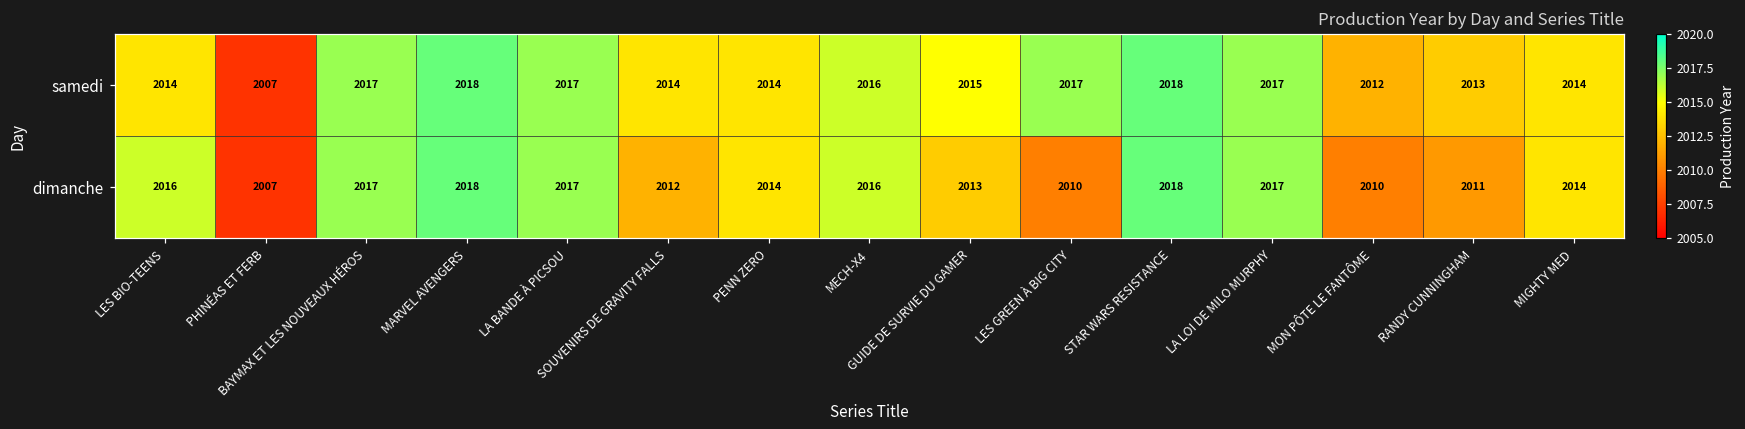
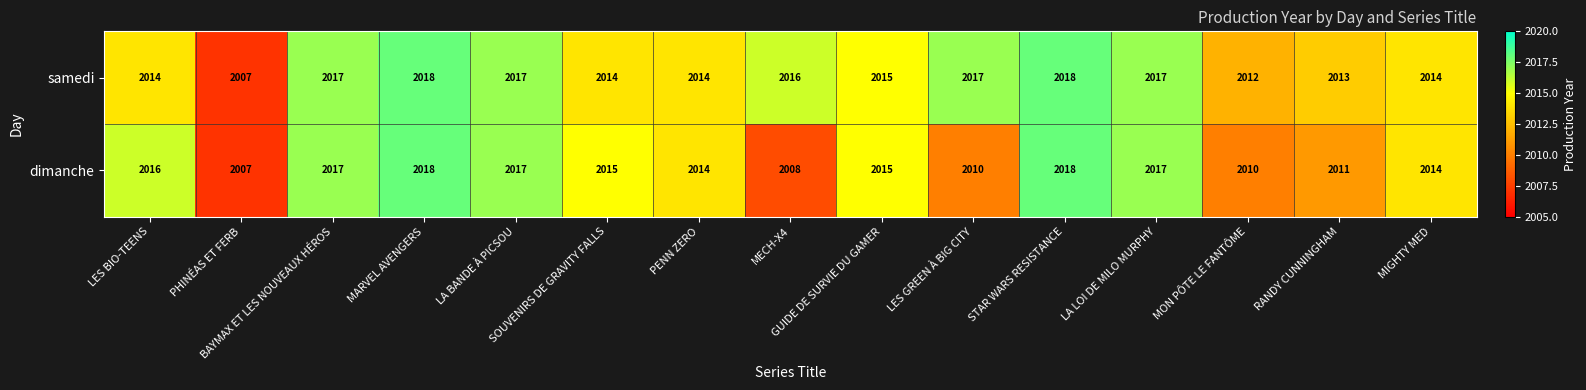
dimanche, SOUVENIRS DE GRAVITY FALLS: 2012 -> 2015
dimanche, MECH-X4: 2016 -> 2008
dimanche, GUIDE DE SURVIE DU GAMER: 2013 -> 2015
